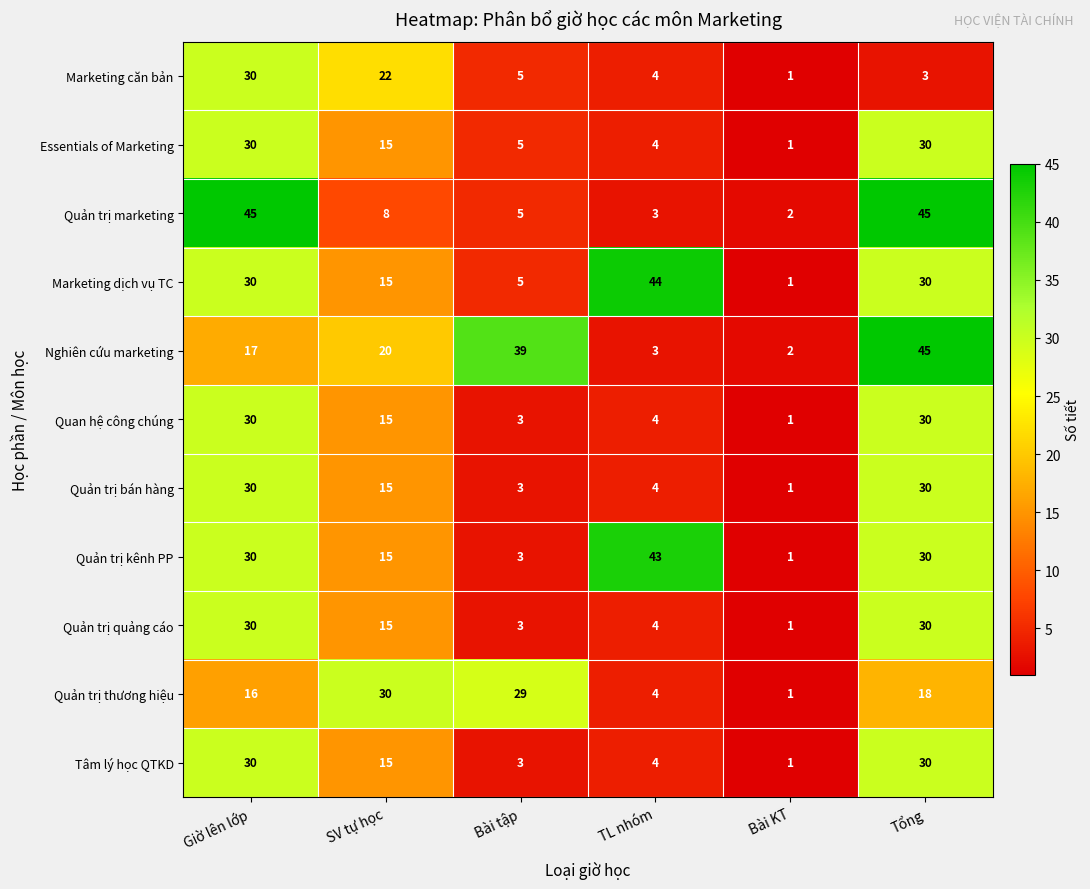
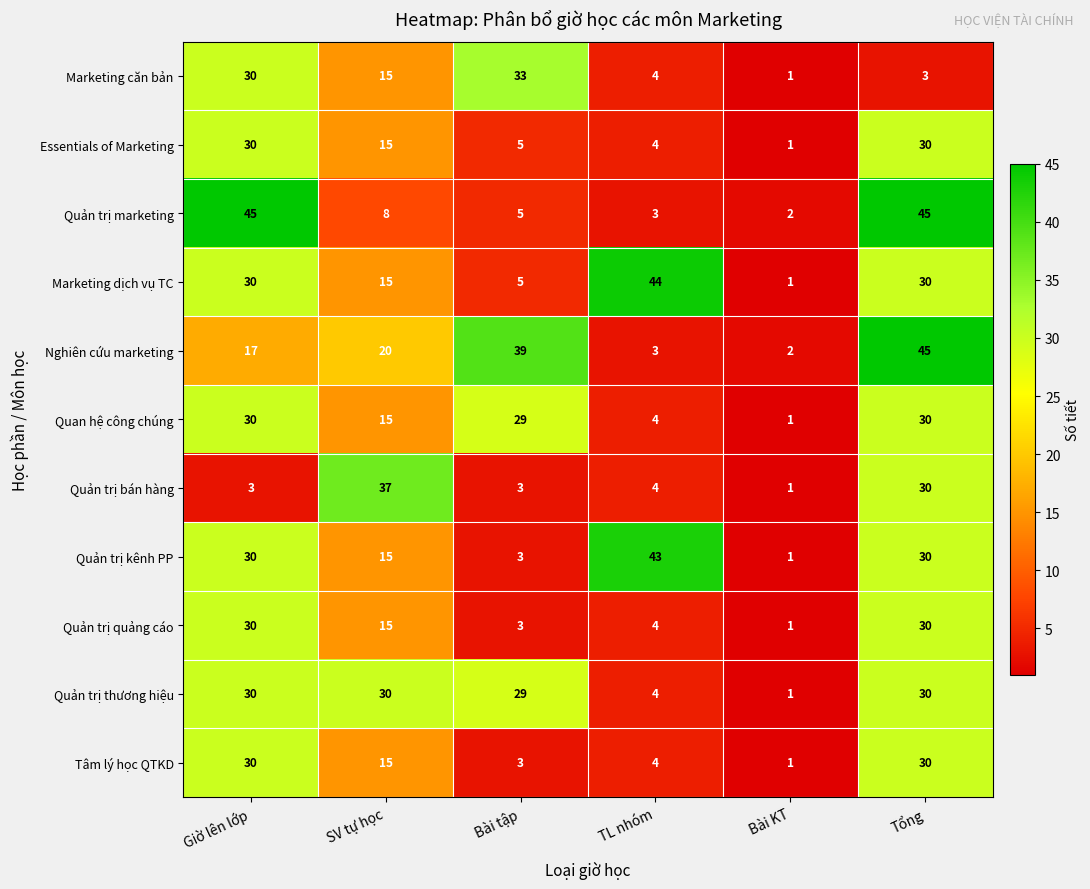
Marketing căn bản, SV tự học: 22 -> 15
Marketing căn bản, Bài tập: 5 -> 33
Quan hệ công chúng, Bài tập: 3 -> 29
Quản trị bán hàng, Giờ lên lớp: 30 -> 3
Quản trị bán hàng, SV tự học: 15 -> 37
Quản trị thương hiệu, Giờ lên lớp: 16 -> 30
Quản trị thương hiệu, Tổng: 18 -> 30
